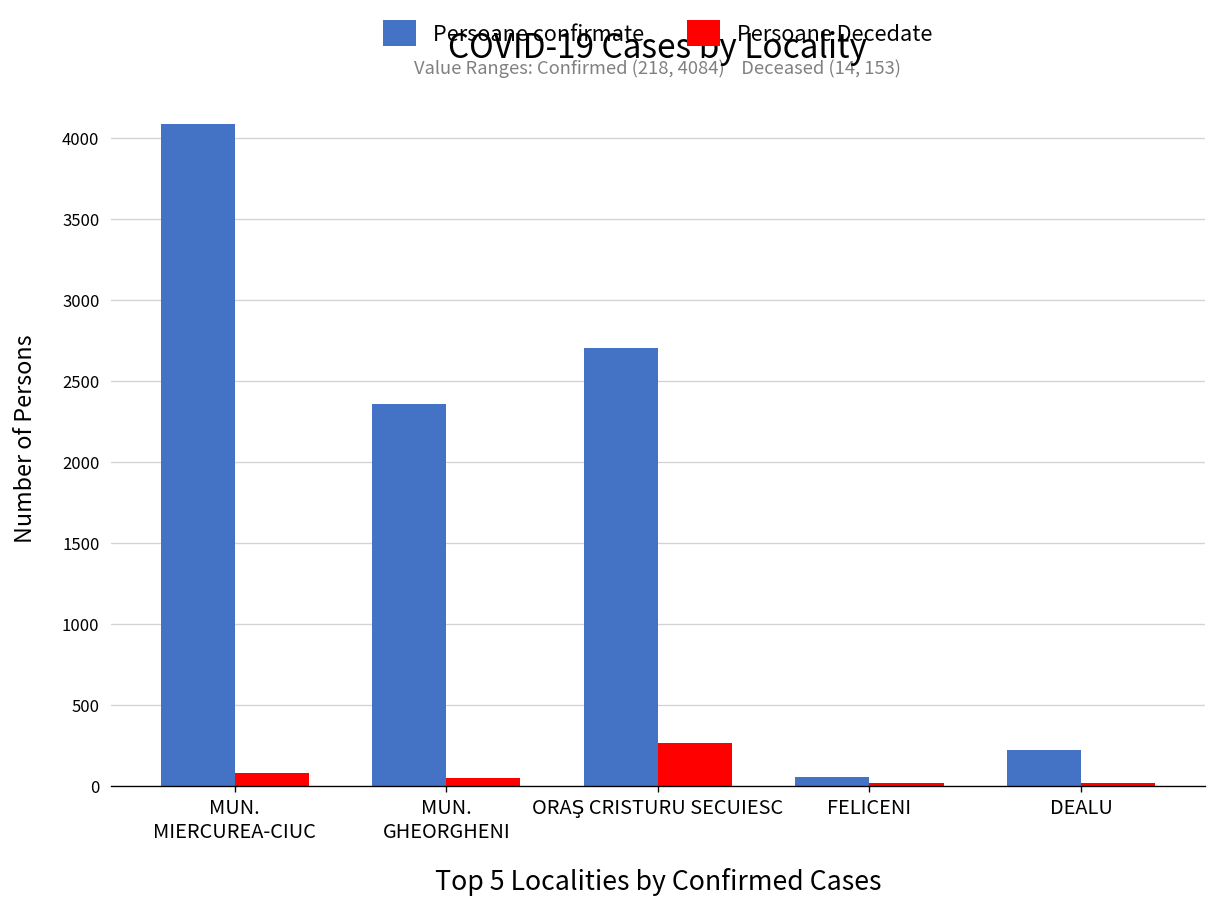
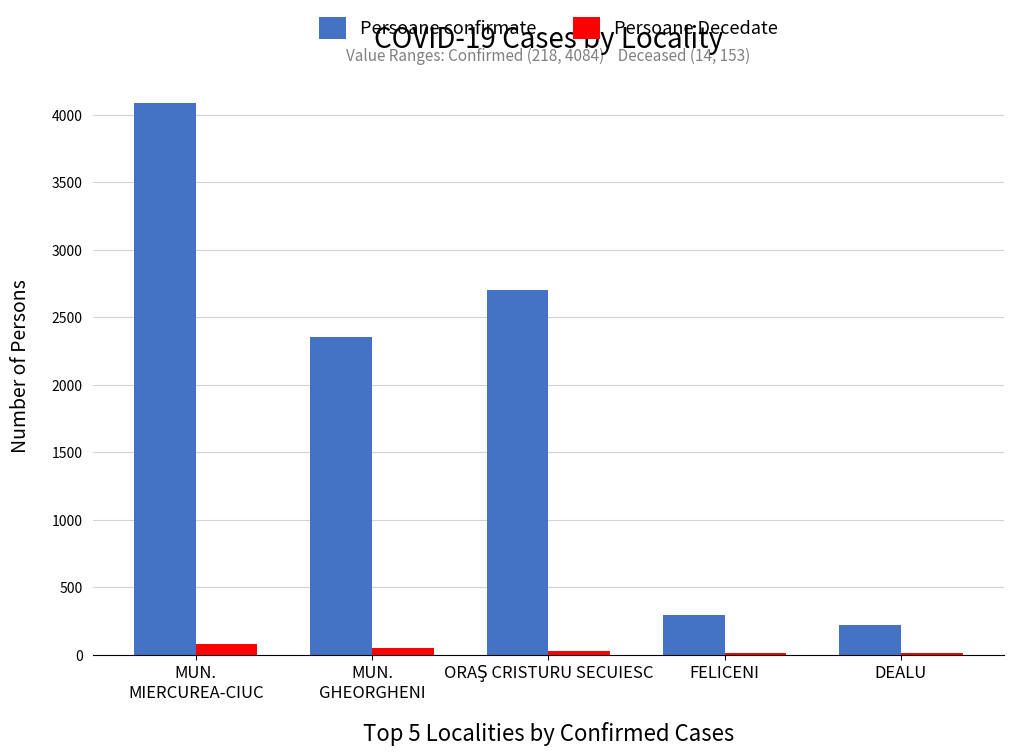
Persoane Decedate, ORAŞ CRISTURU SECUIESC: 260 -> 30
Persoane confirmate, FELICENI: 50 -> 300
